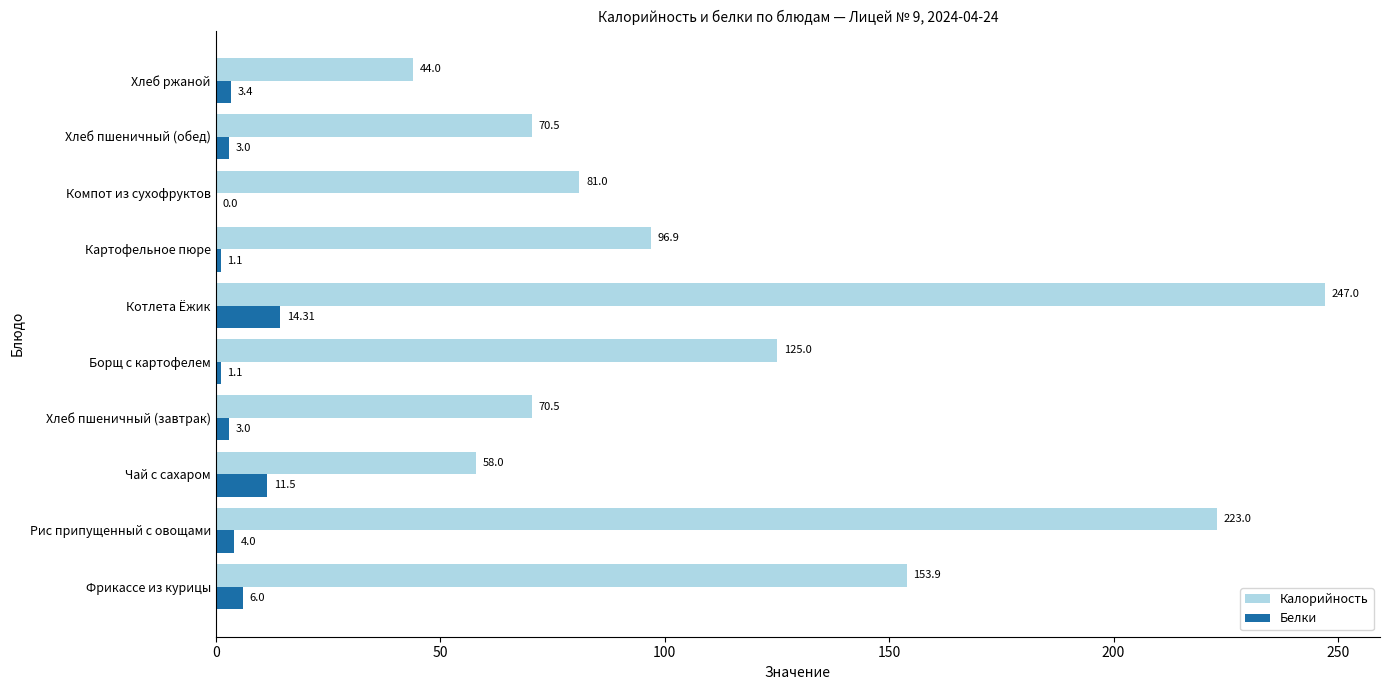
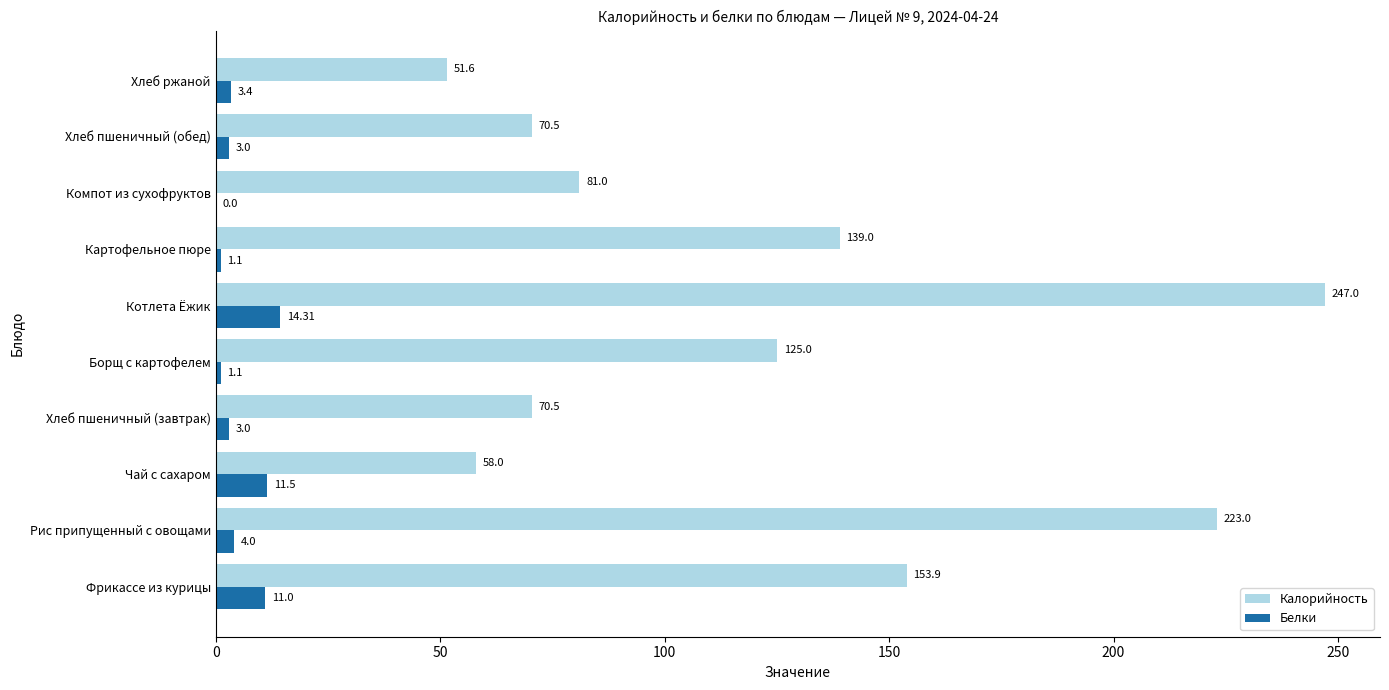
Калорийность, Хлеб ржаной: 44.0 -> 51.6
Калорийность, Картофельное пюре: 96.9 -> 139.0
Белки, Фрикассе из курицы: 6.0 -> 11.0
